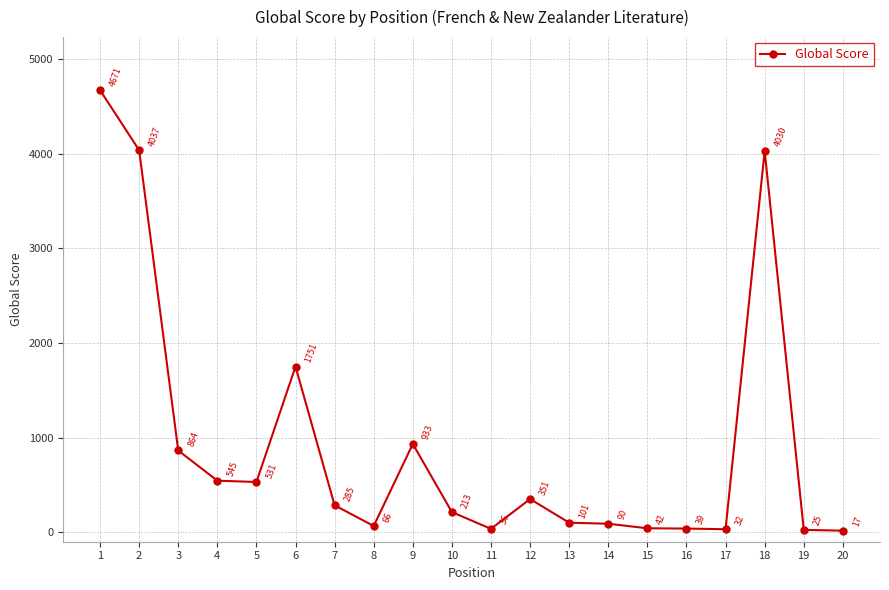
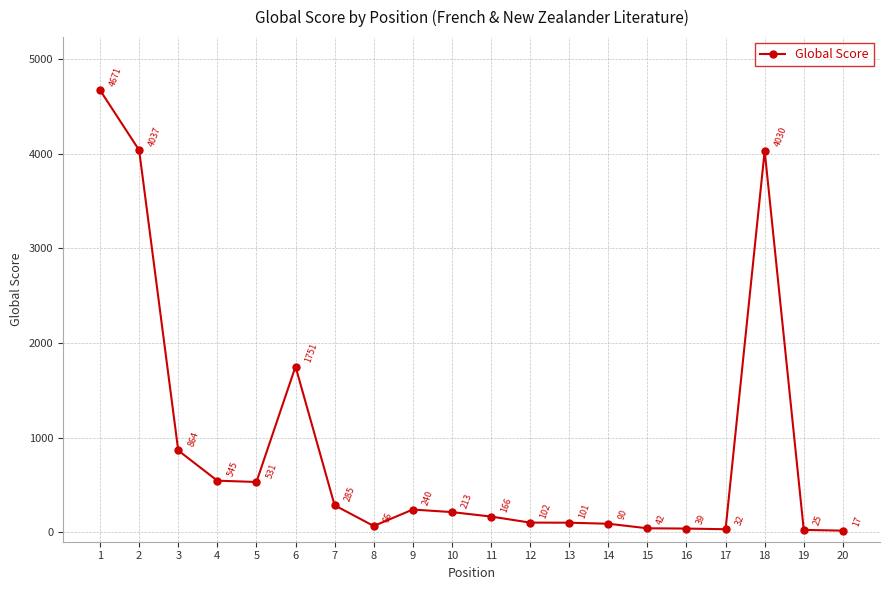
9: 933 -> 240
11: 36 -> 166
12: 351 -> 102
